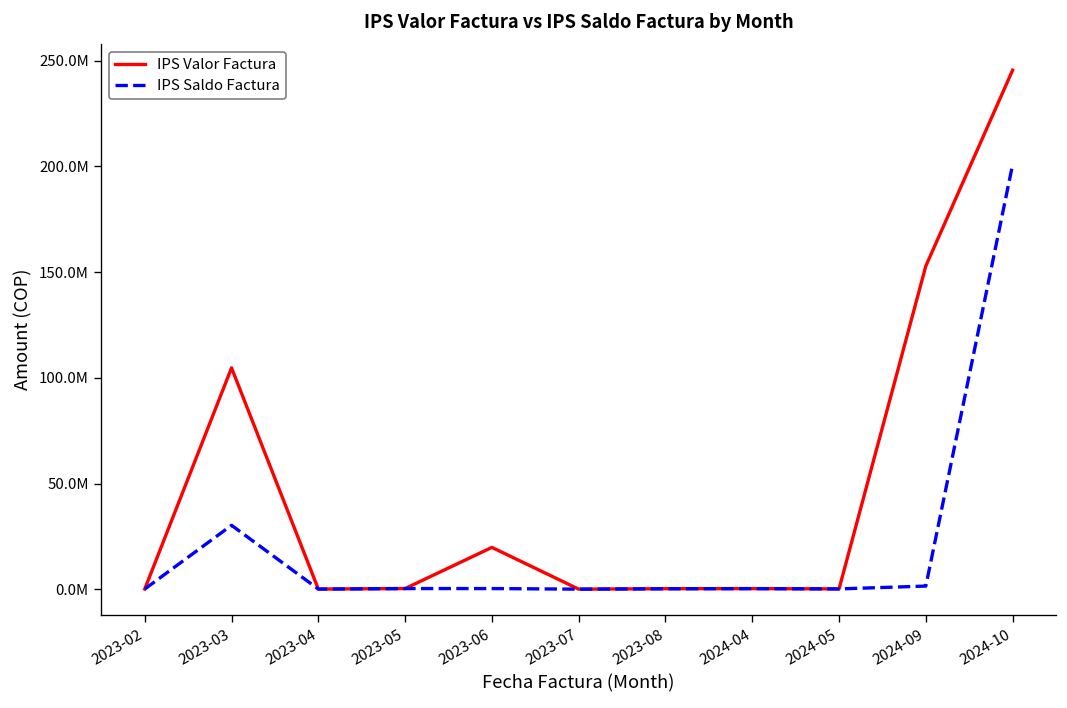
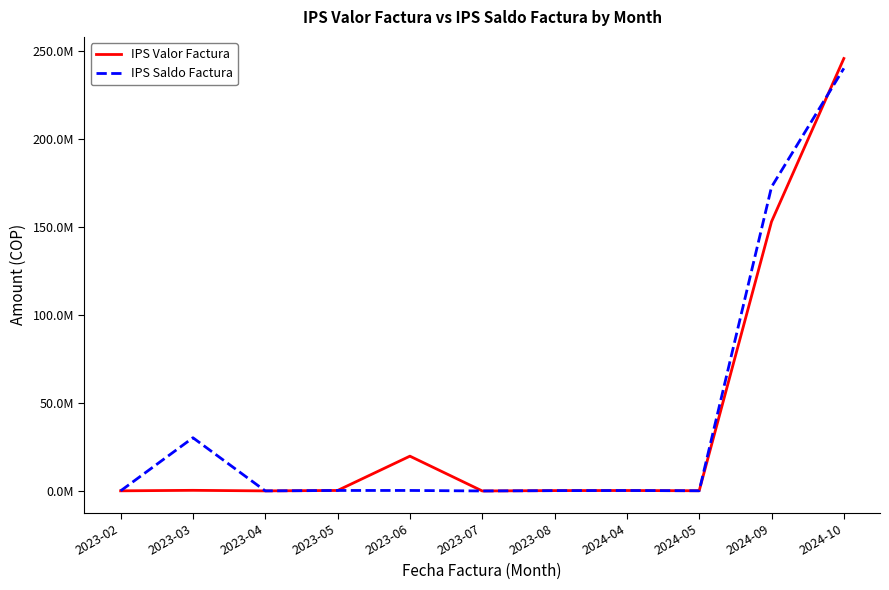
IPS Valor Factura, 2023-03: 105000000 -> 0
IPS Saldo Factura, 2024-09: 2000000 -> 173000000
IPS Saldo Factura, 2024-10: 201000000 -> 240000000
